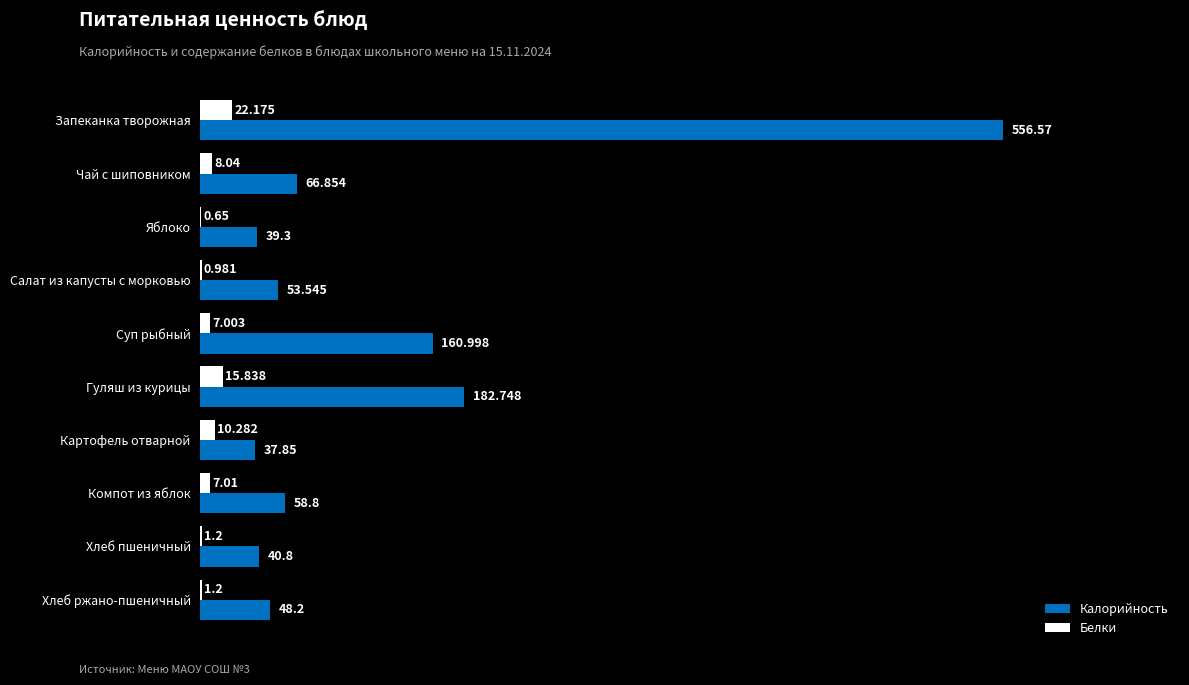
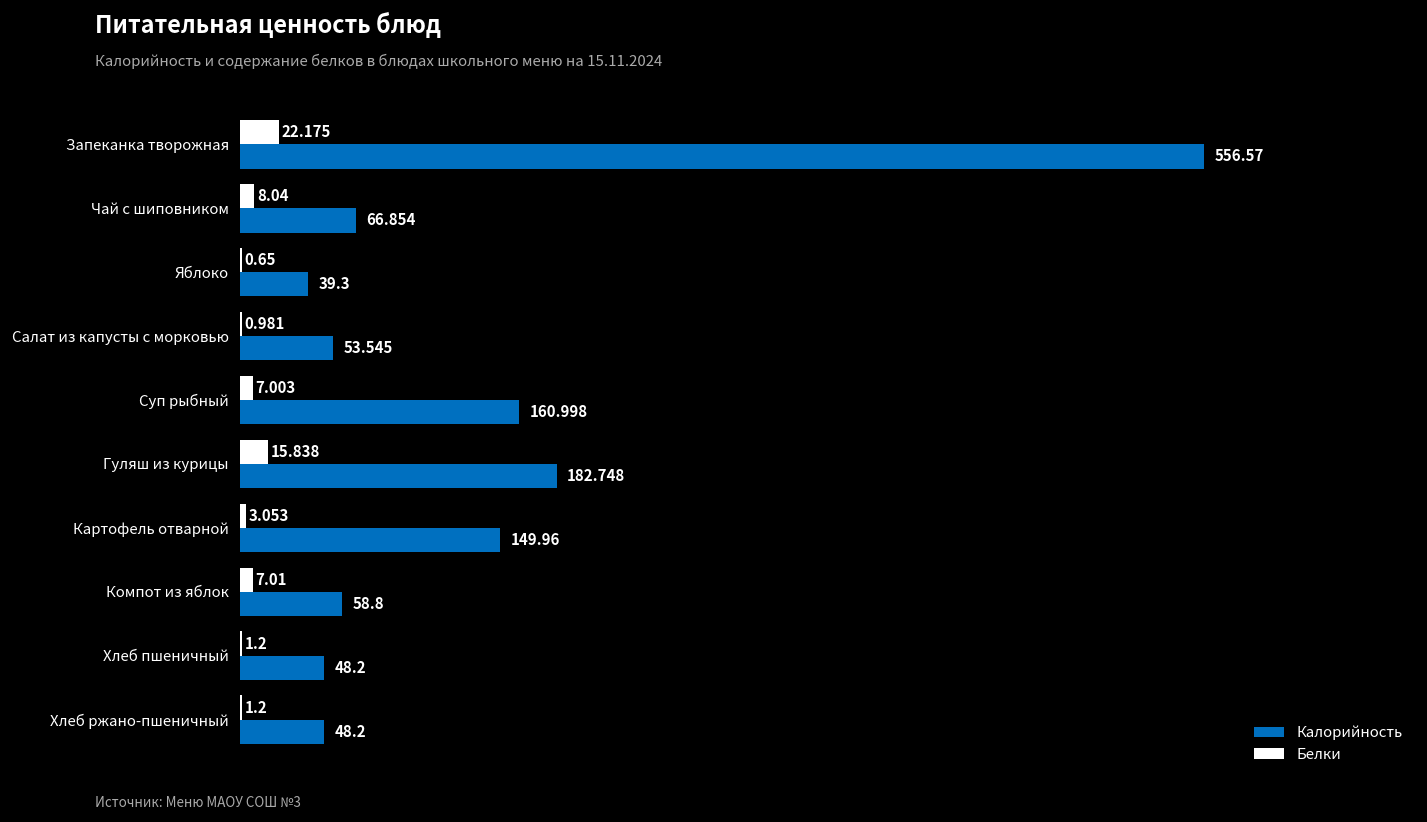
Белки, Картофель отварной: 10.282 -> 3.053
Калорийность, Картофель отварной: 37.85 -> 149.96
Калорийность, Хлеб пшеничный: 40.8 -> 48.2
